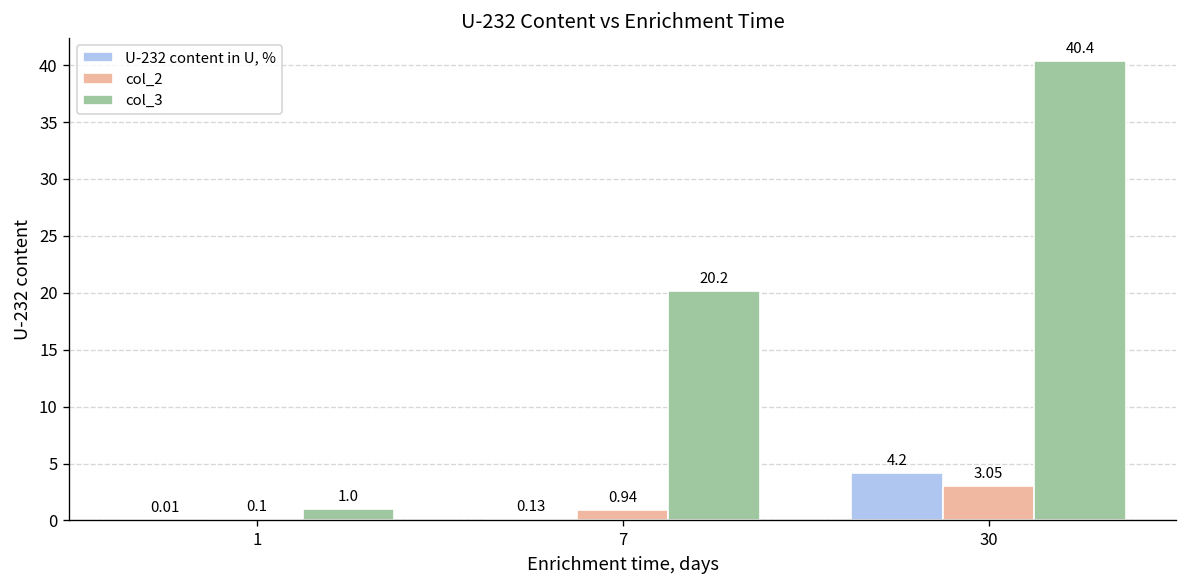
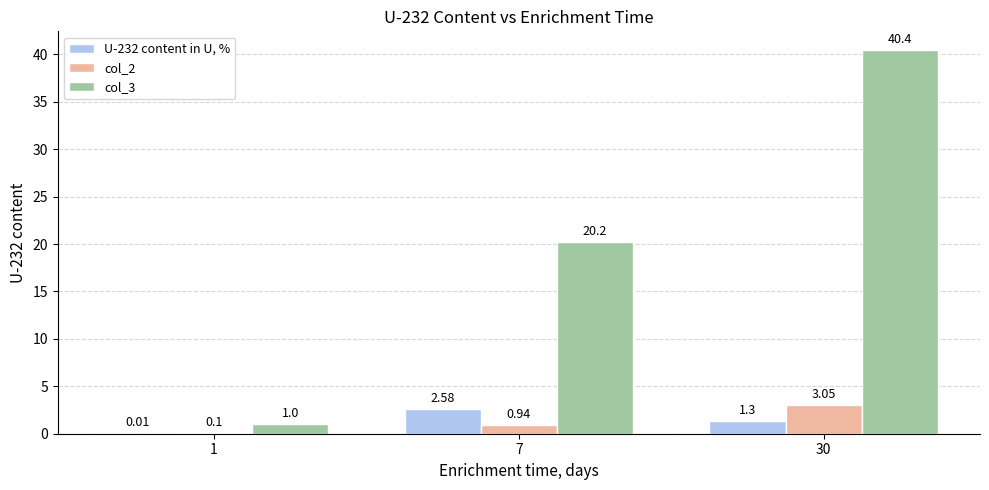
U-232 content in U, %, 7: 0.13 -> 2.58
U-232 content in U, %, 30: 4.2 -> 1.3
